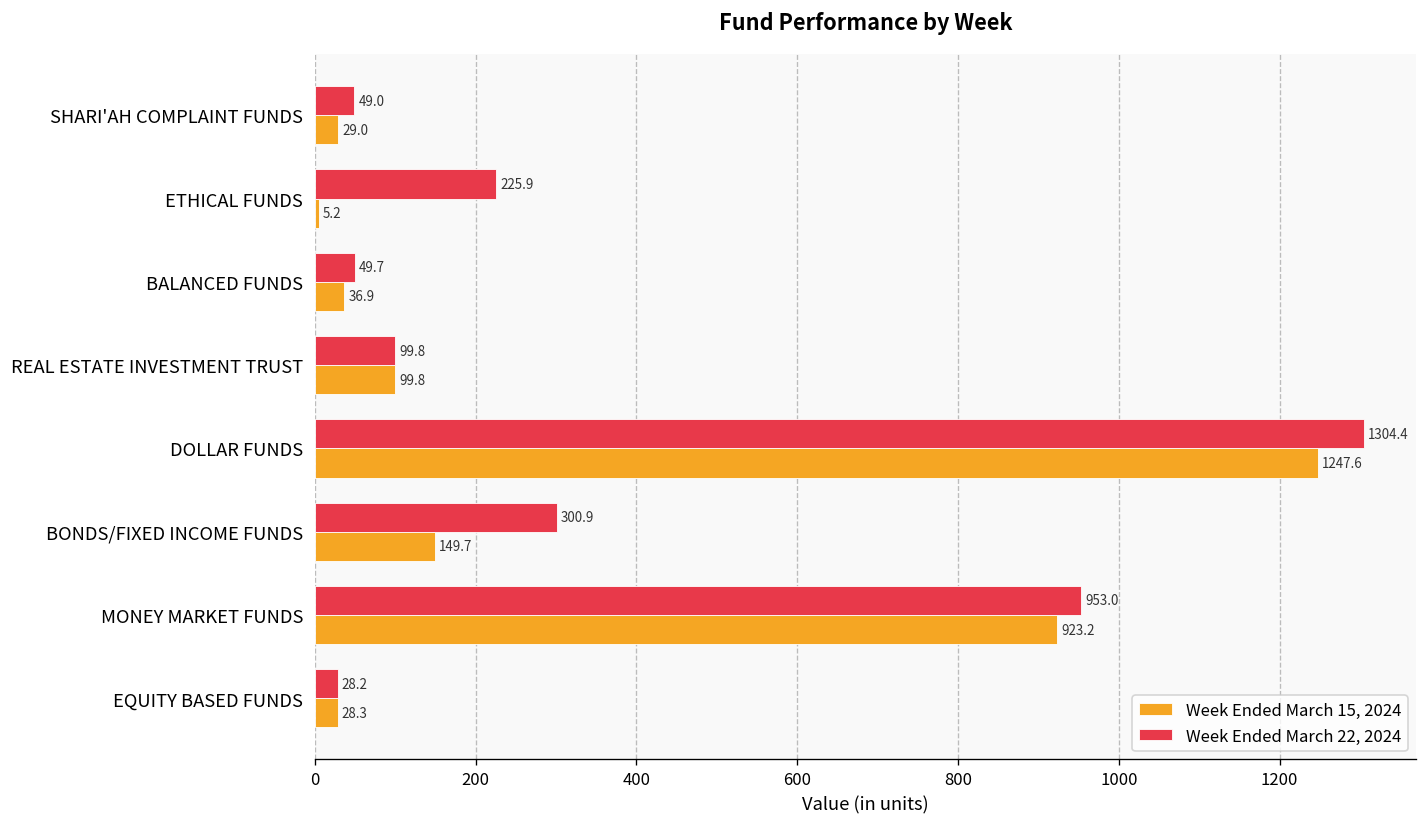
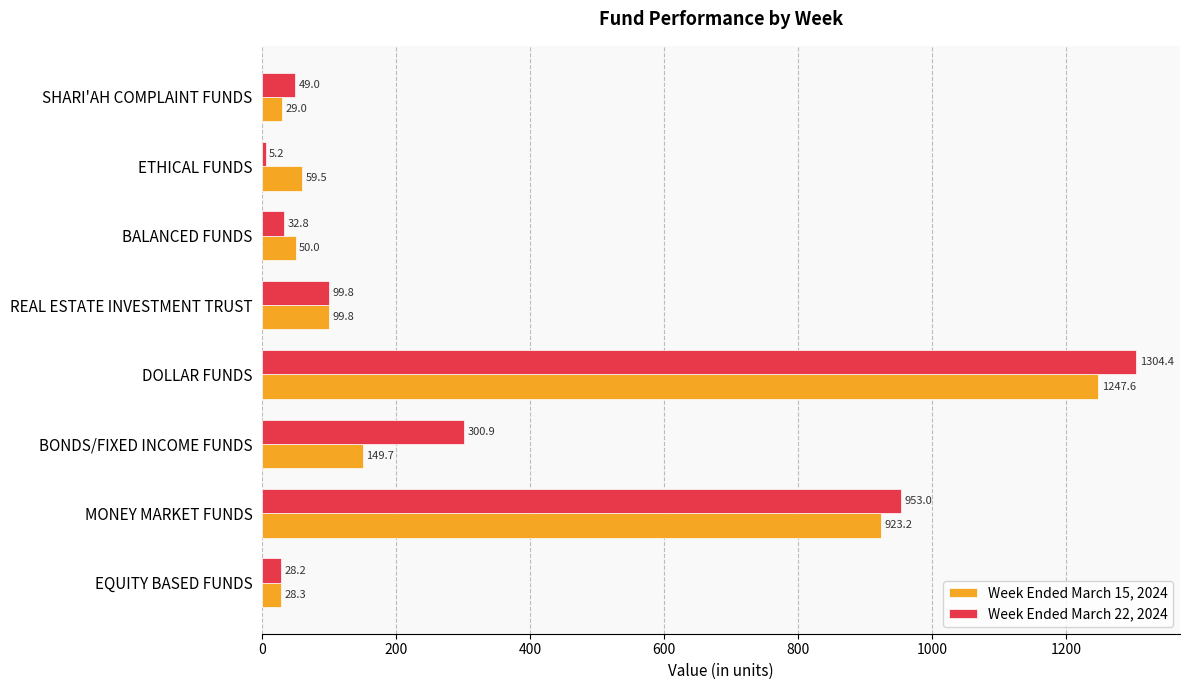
Week Ended March 22, 2024, ETHICAL FUNDS: 225.9 -> 5.2
Week Ended March 15, 2024, ETHICAL FUNDS: 5.2 -> 59.5
Week Ended March 22, 2024, BALANCED FUNDS: 49.7 -> 32.8
Week Ended March 15, 2024, BALANCED FUNDS: 36.9 -> 50.0
